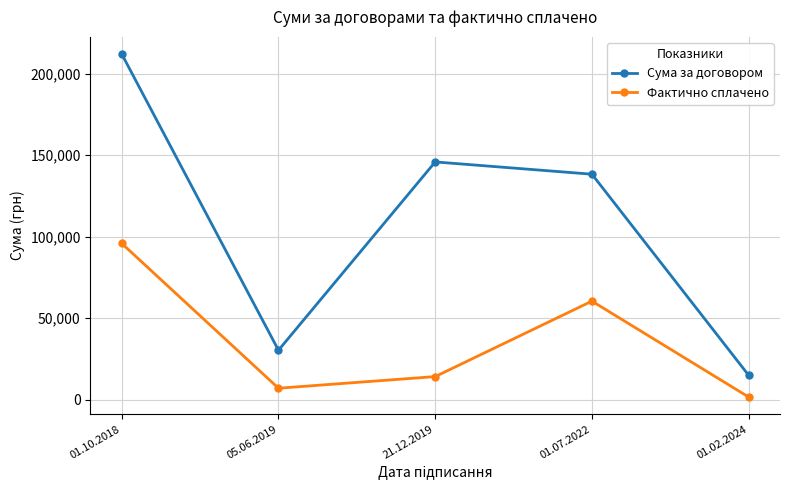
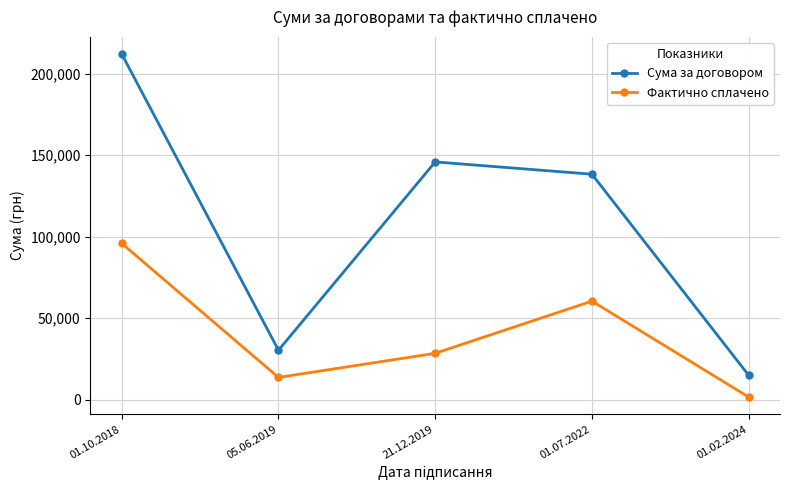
Фактично сплачено, 05.06.2019: 7,000 -> 14,000
Фактично сплачено, 21.12.2019: 14,000 -> 28,000
